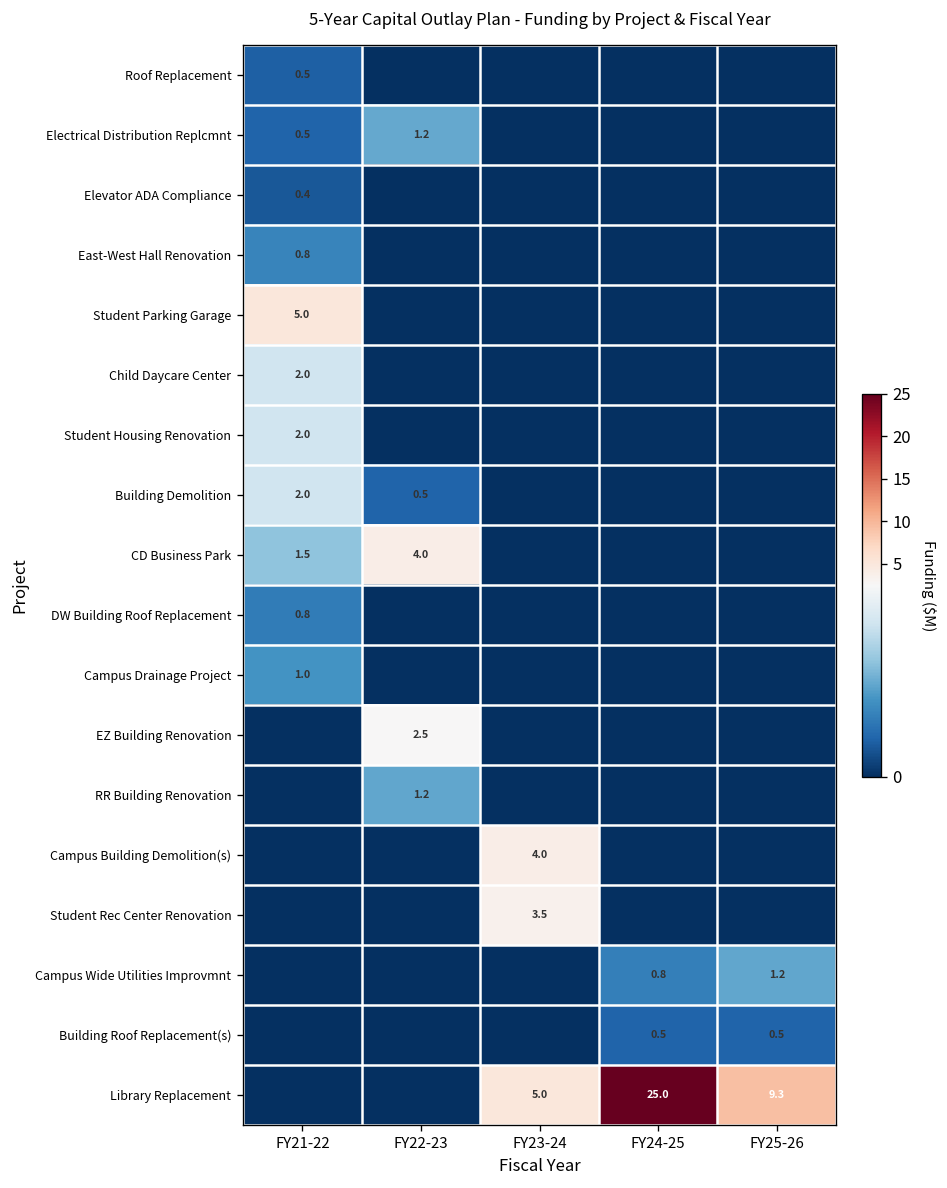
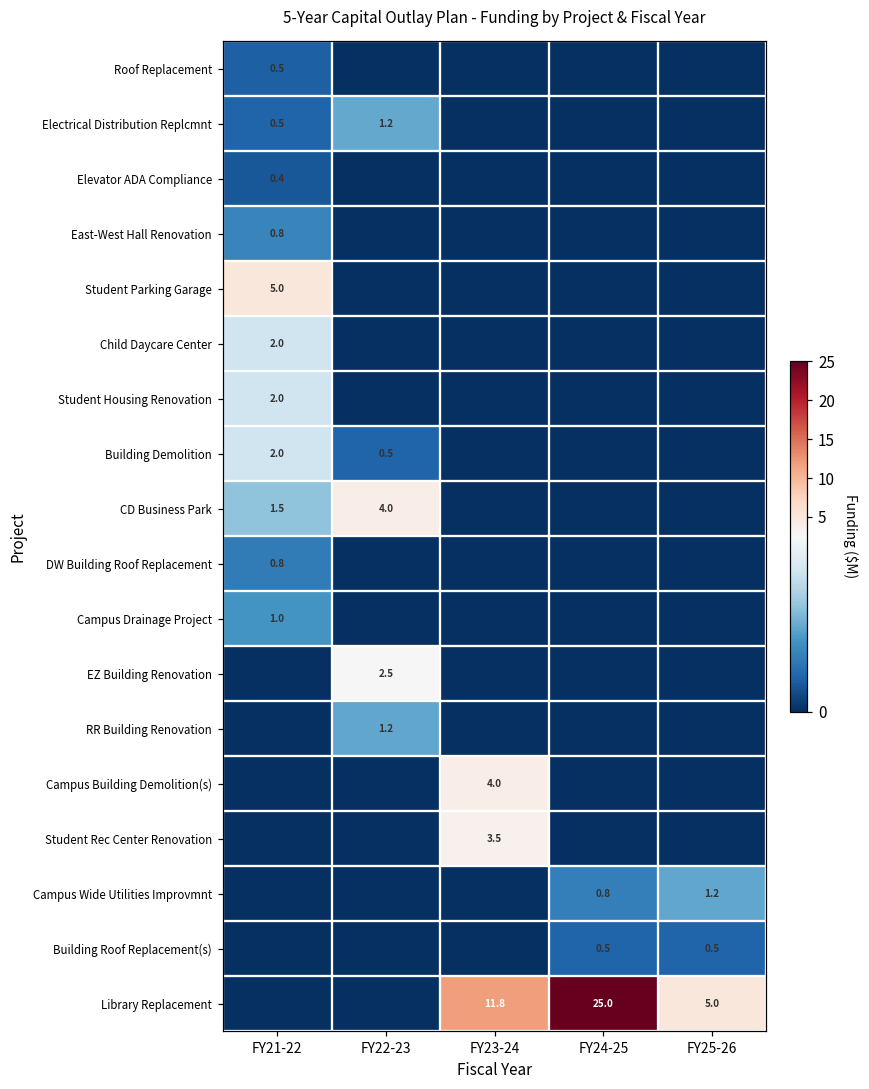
Library Replacement, FY23-24: 5.0 -> 11.8
Library Replacement, FY25-26: 9.3 -> 5.0
